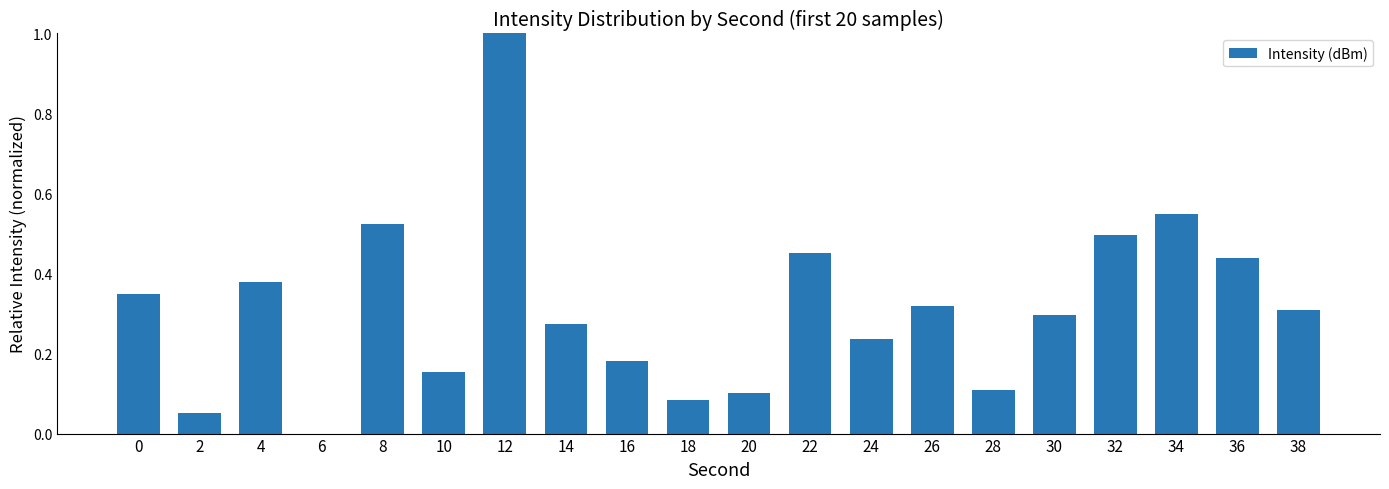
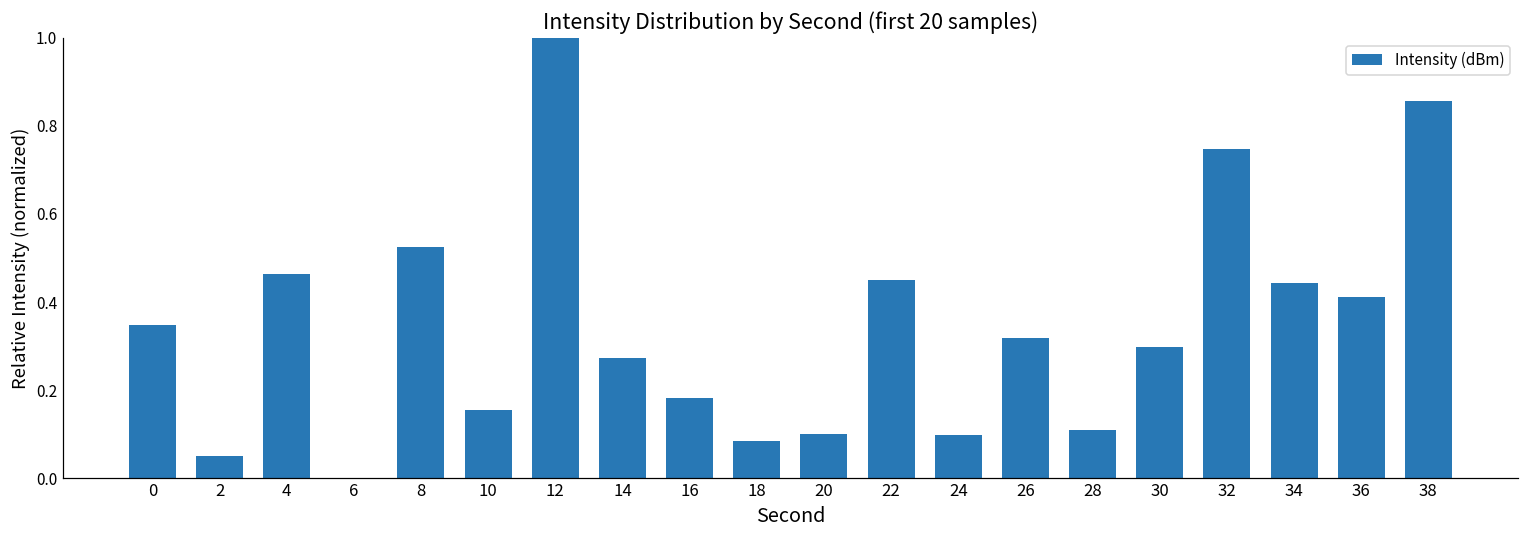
4: 0.38 -> 0.46
24: 0.24 -> 0.10
32: 0.50 -> 0.75
34: 0.55 -> 0.44
36: 0.44 -> 0.41
38: 0.31 -> 0.86
